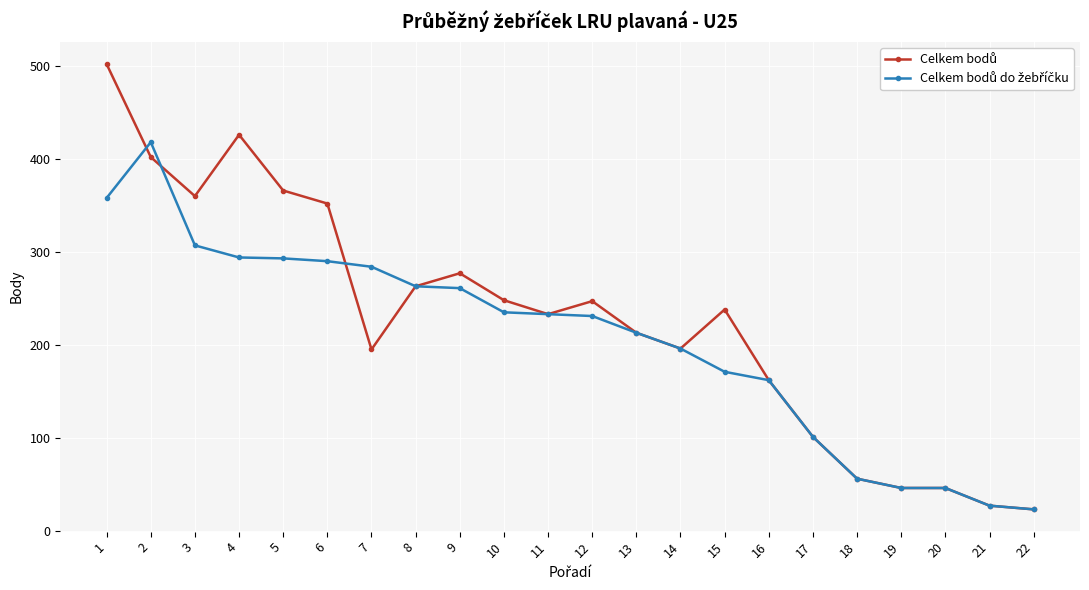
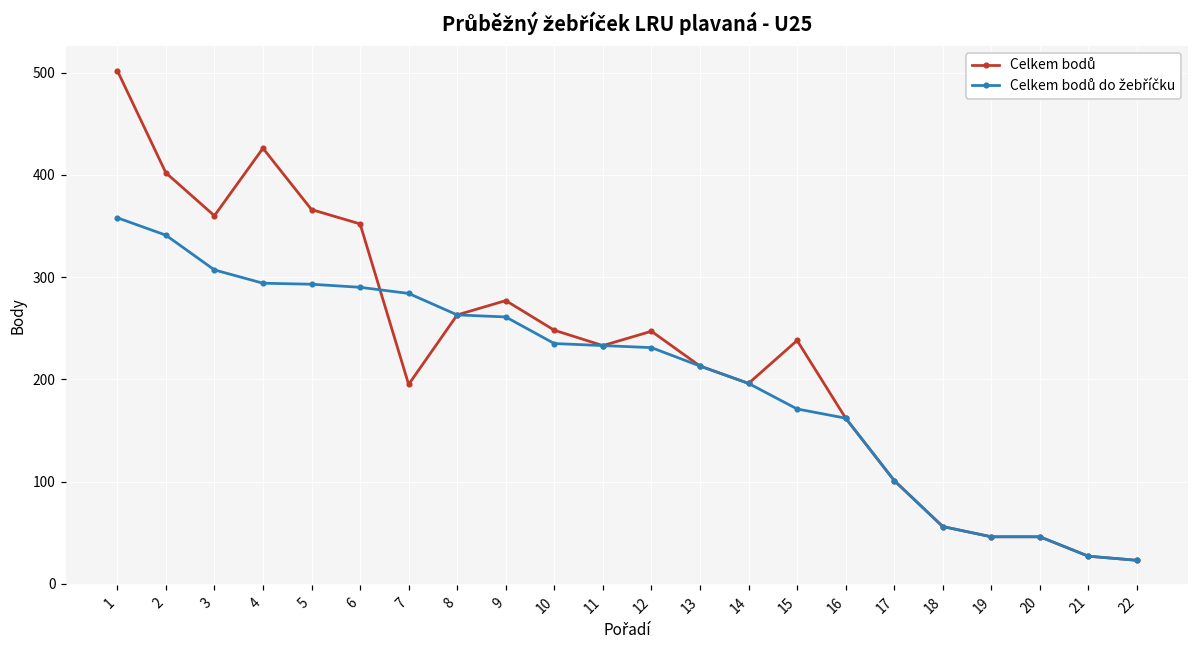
Celkem bodů do žebříčku, 2: 420 -> 340
